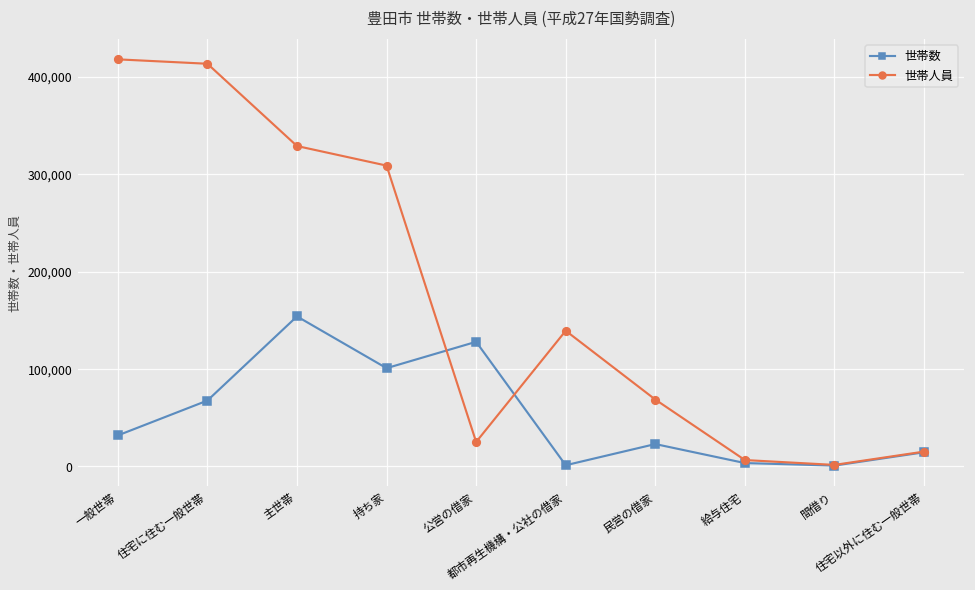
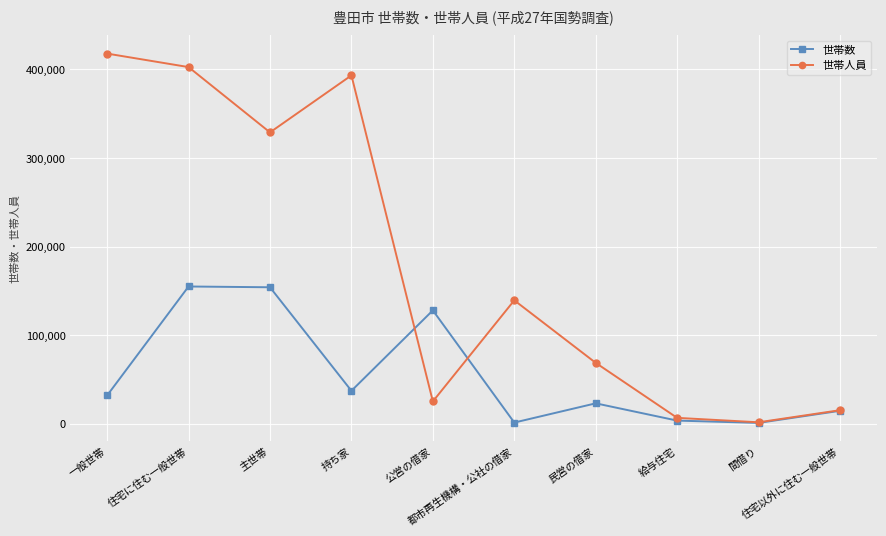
世帯数, 住宅に住む一般世帯: 70,000 -> 150,000
世帯人員, 住宅に住む一般世帯: 410,000 -> 400,000
世帯数, 持ち家: 100,000 -> 40,000
世帯人員, 持ち家: 310,000 -> 390,000
